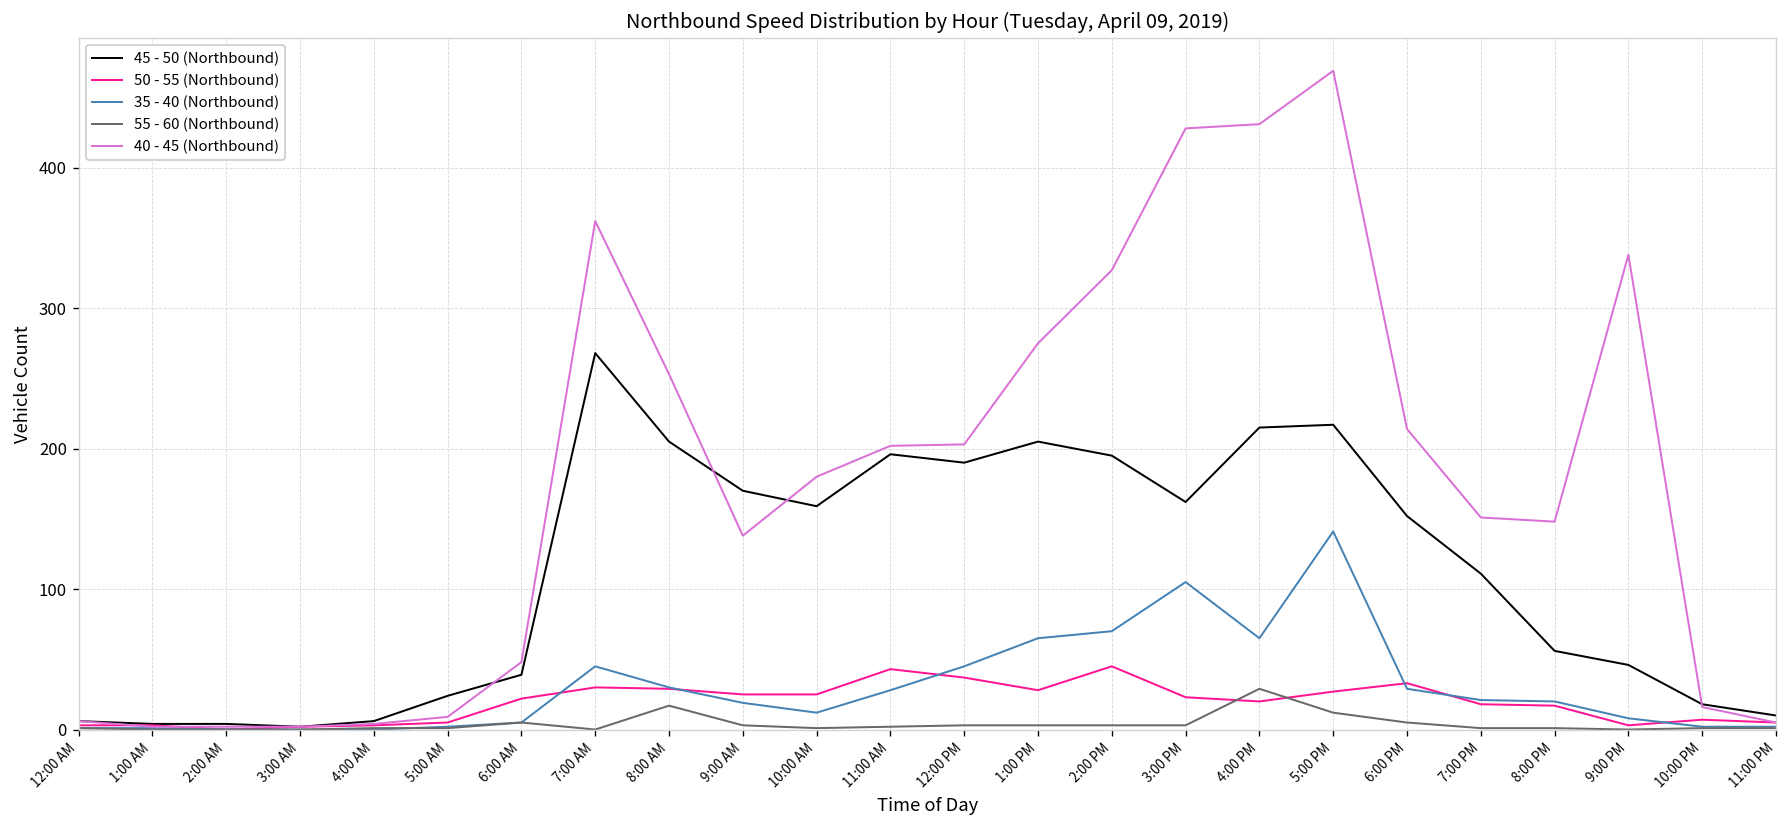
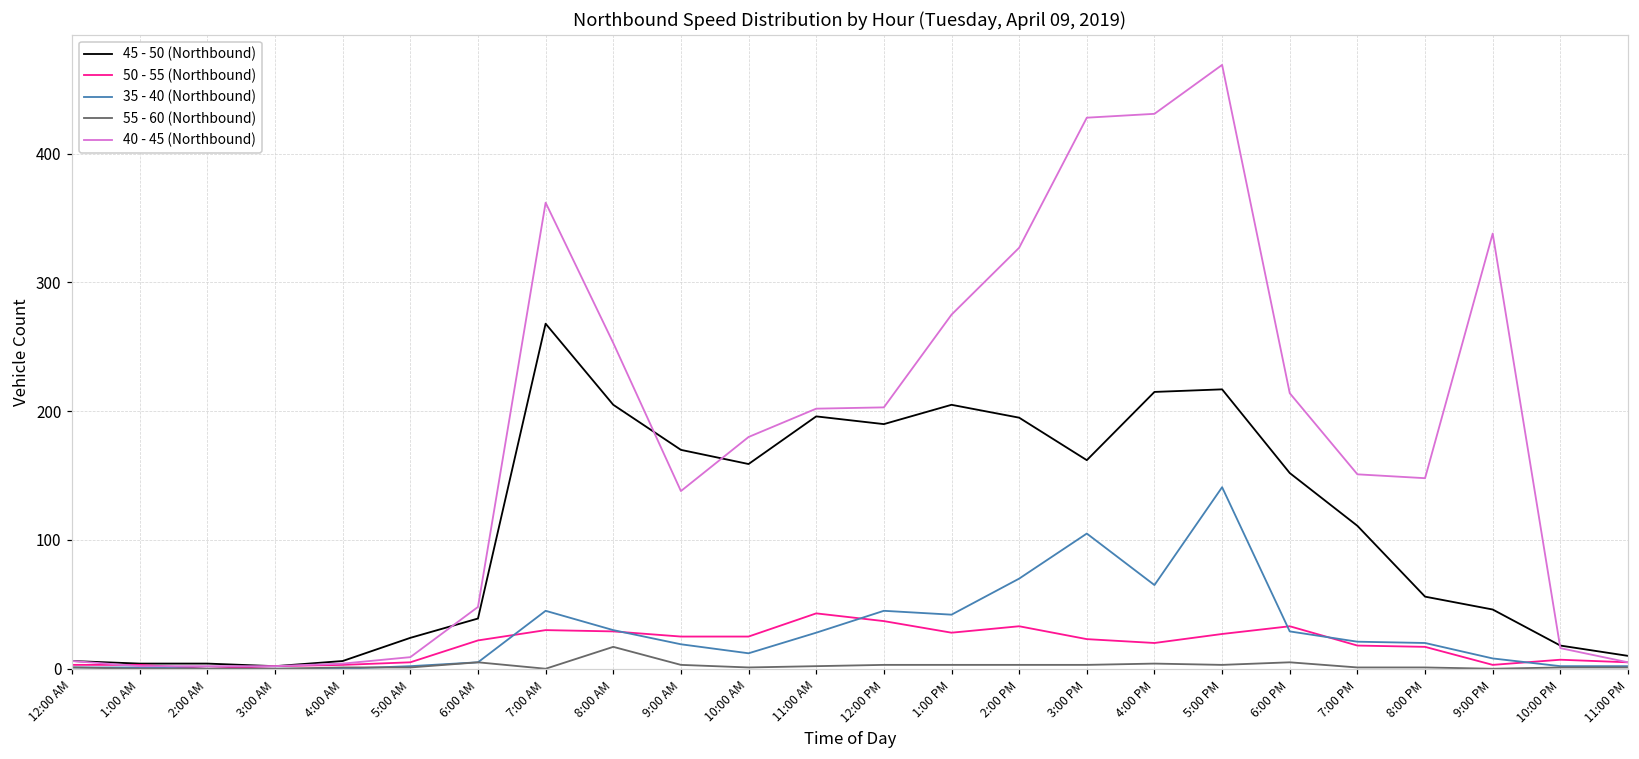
35 - 40 (Northbound), 1:00 PM: 65 -> 42
50 - 55 (Northbound), 2:00 PM: 45 -> 33
55 - 60 (Northbound), 4:00 PM: 29 -> 4
55 - 60 (Northbound), 5:00 PM: 12 -> 3
